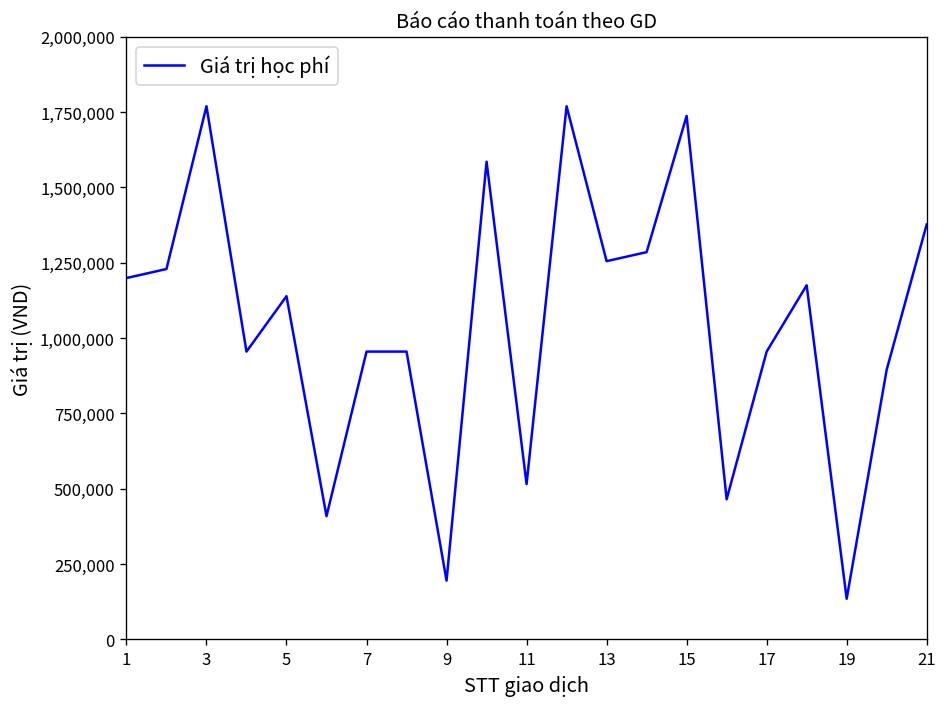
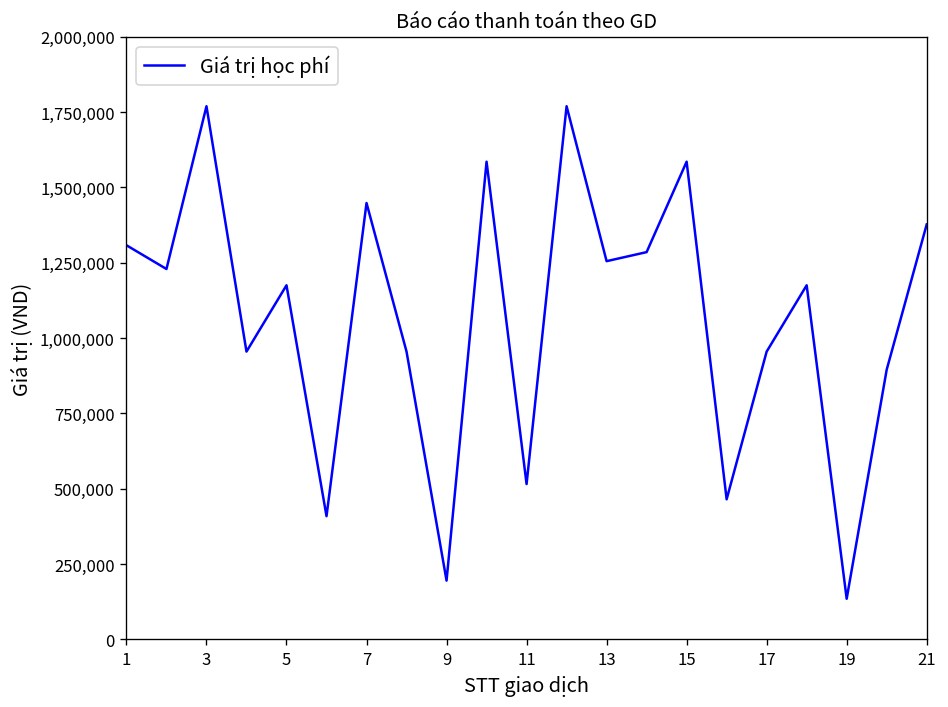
1: 1,200,000 -> 1,310,000
5: 1,140,000 -> 1,180,000
7: 960,000 -> 1,450,000
15: 1,740,000 -> 1,590,000
